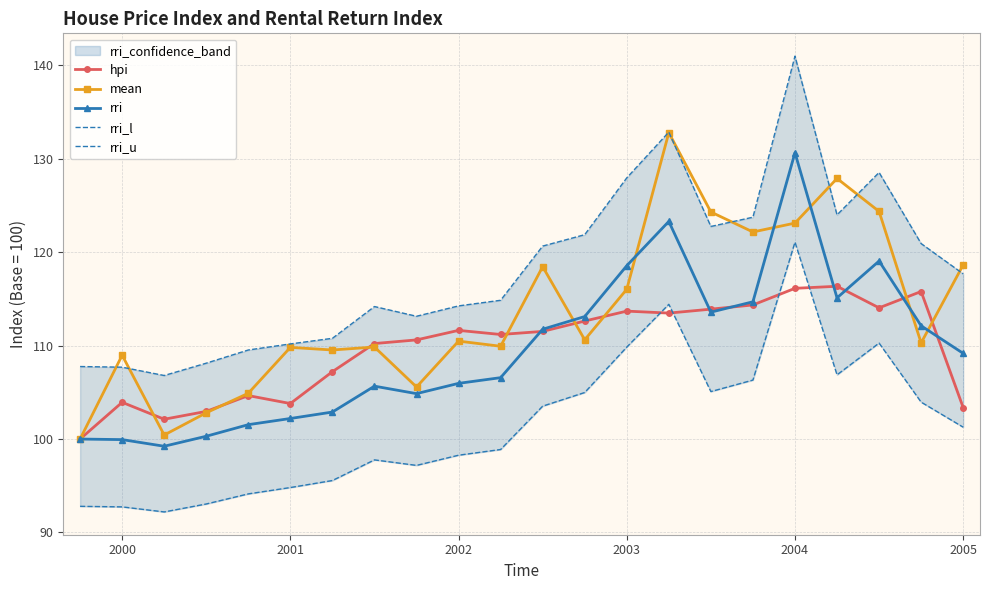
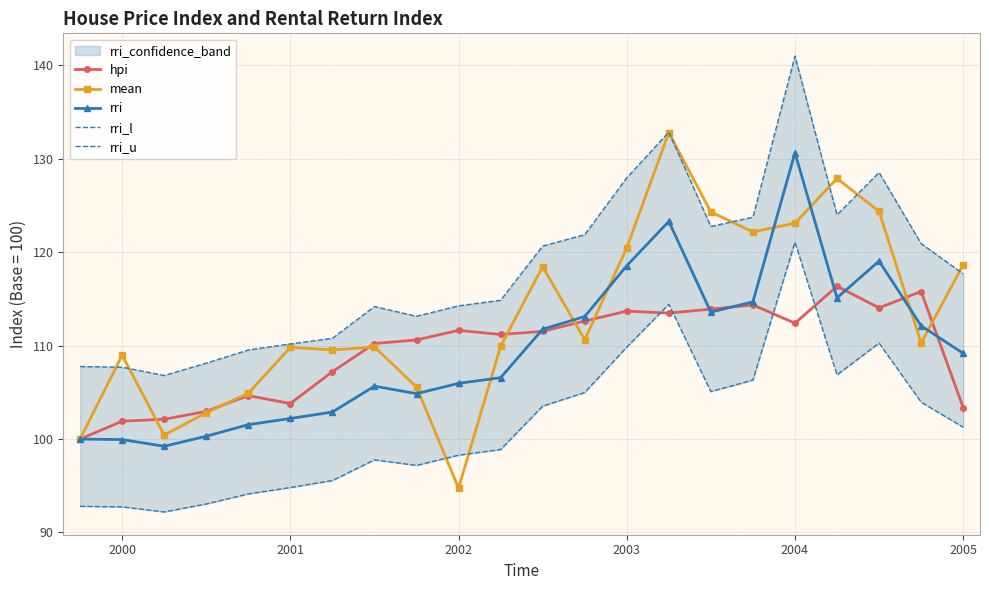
hpi, 2000: 104 -> 102
mean, 2002: 110 -> 95
mean, 2003: 116 -> 120
hpi, 2004: 116 -> 112
